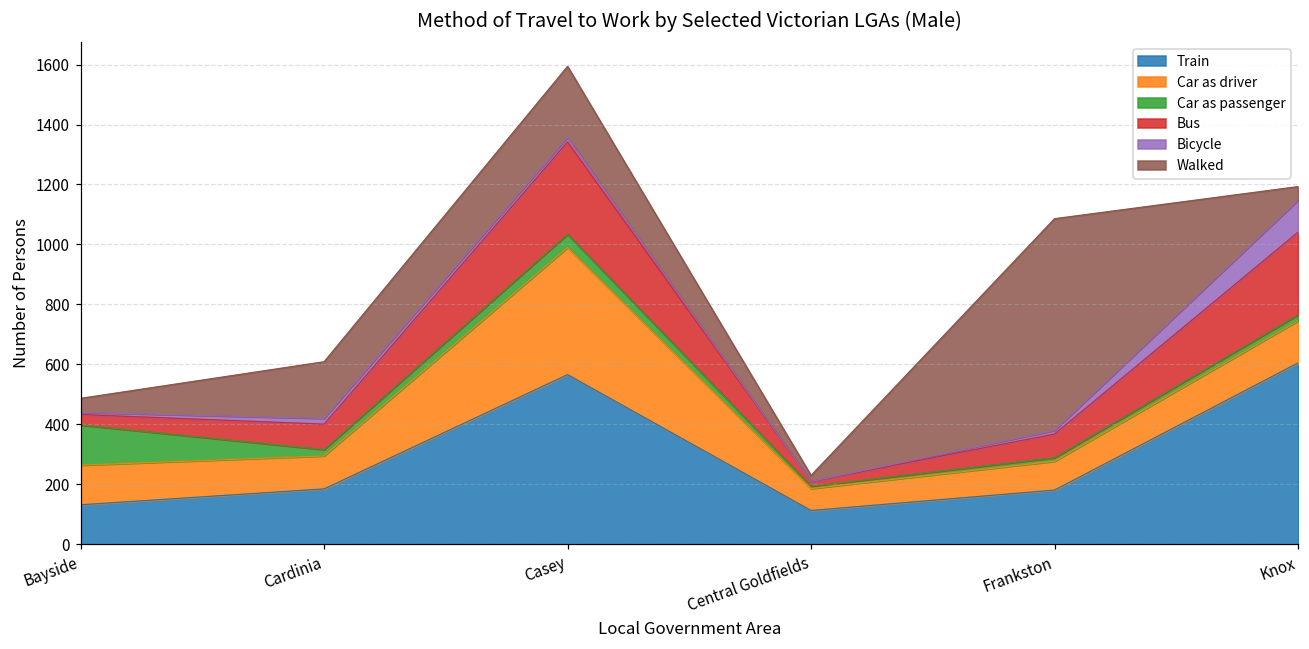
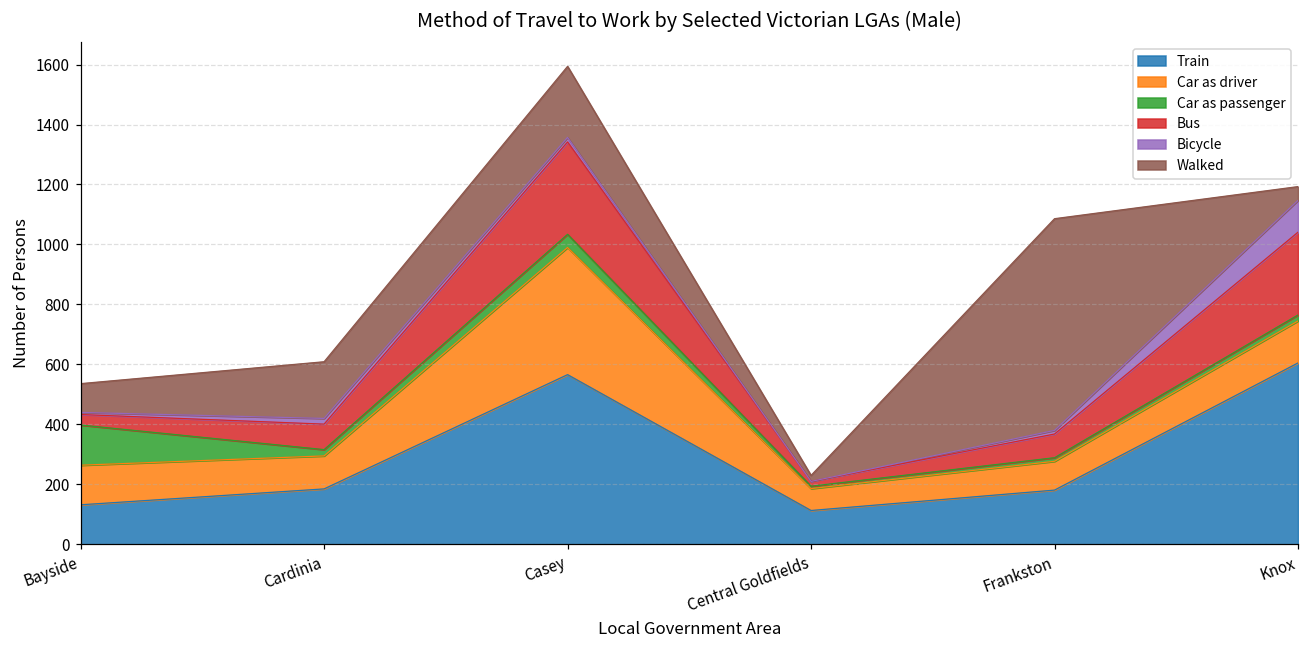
Walked, Bayside: 50 -> 100
